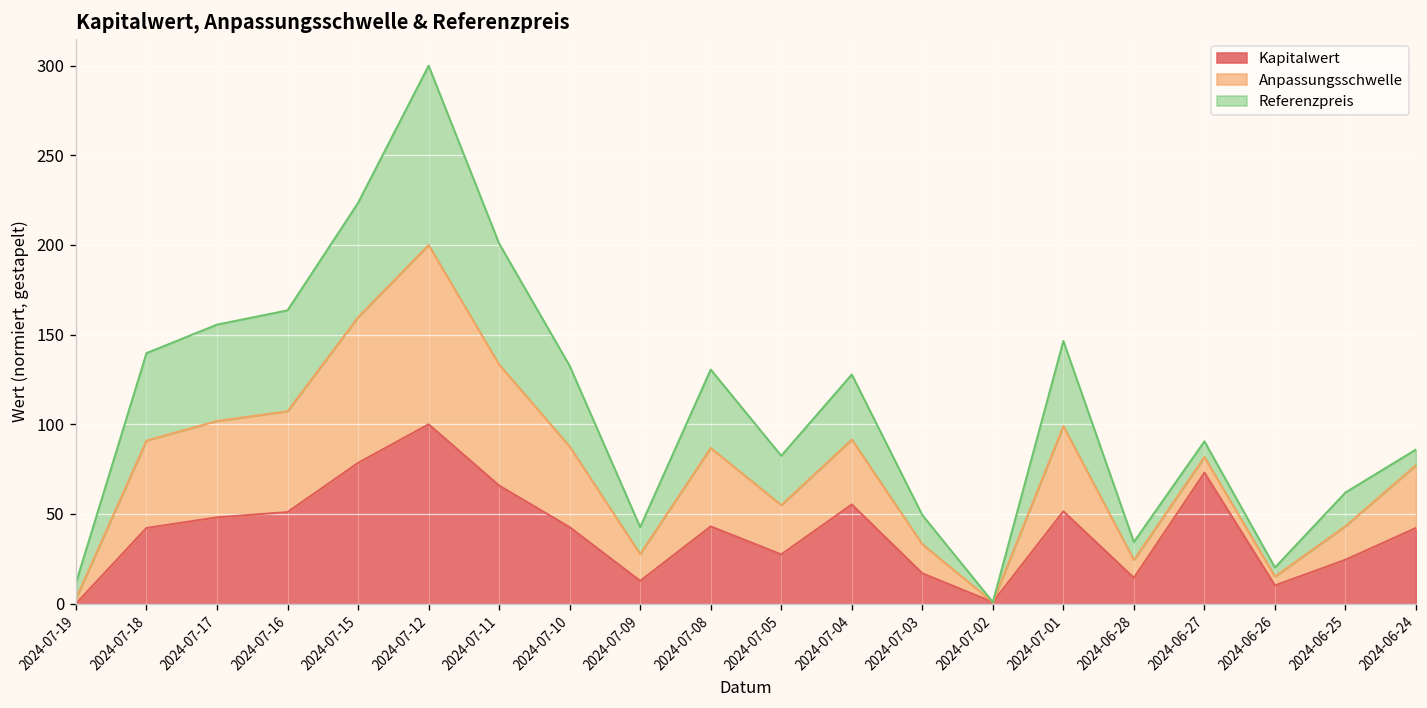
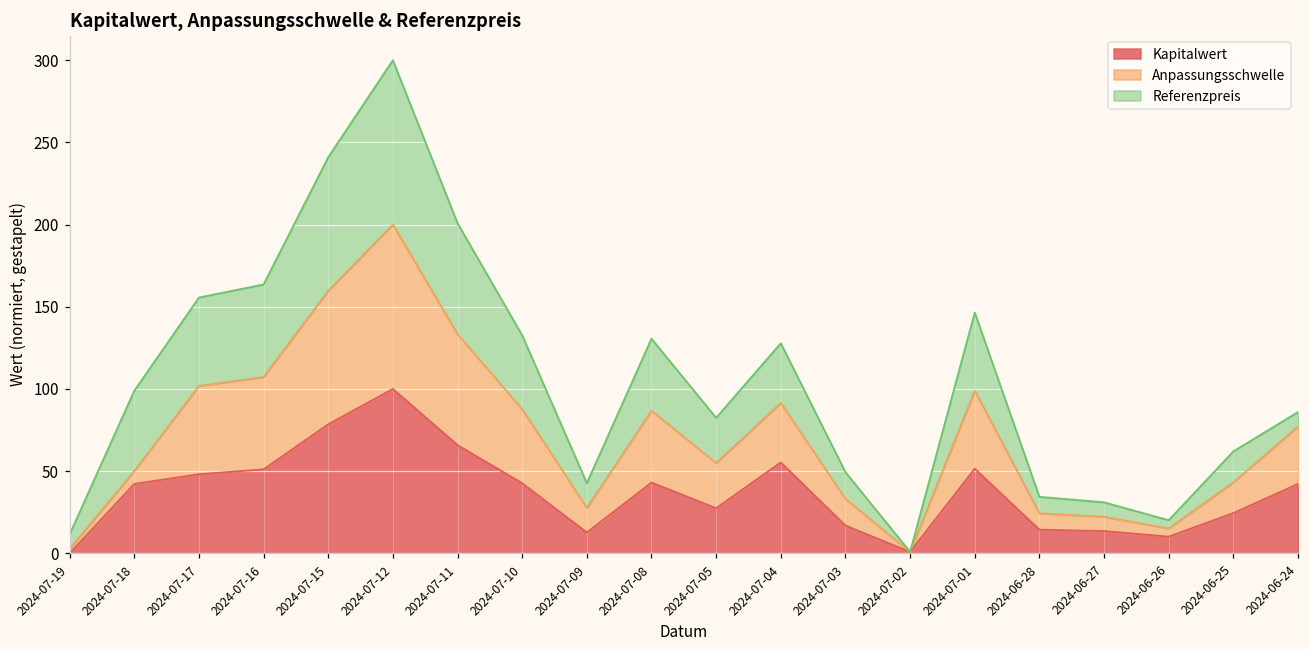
Anpassungsschwelle, 2024-07-18: 49 -> 8
Referenzpreis, 2024-07-15: 64 -> 81
Kapitalwert, 2024-06-27: 73 -> 14
